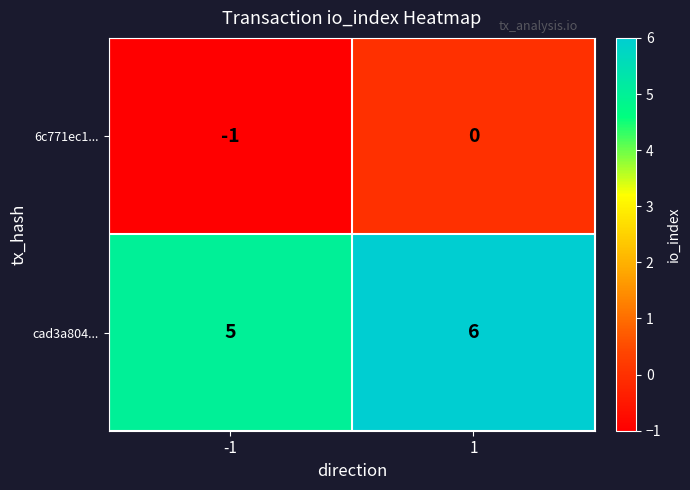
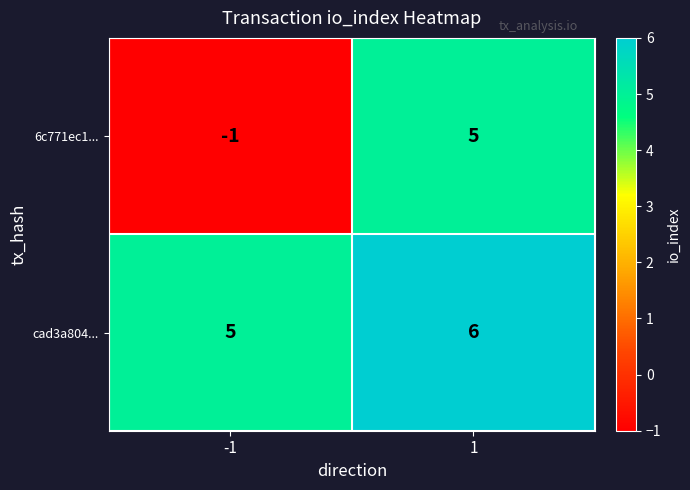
6c771ec1..., 1: 0 -> 5
